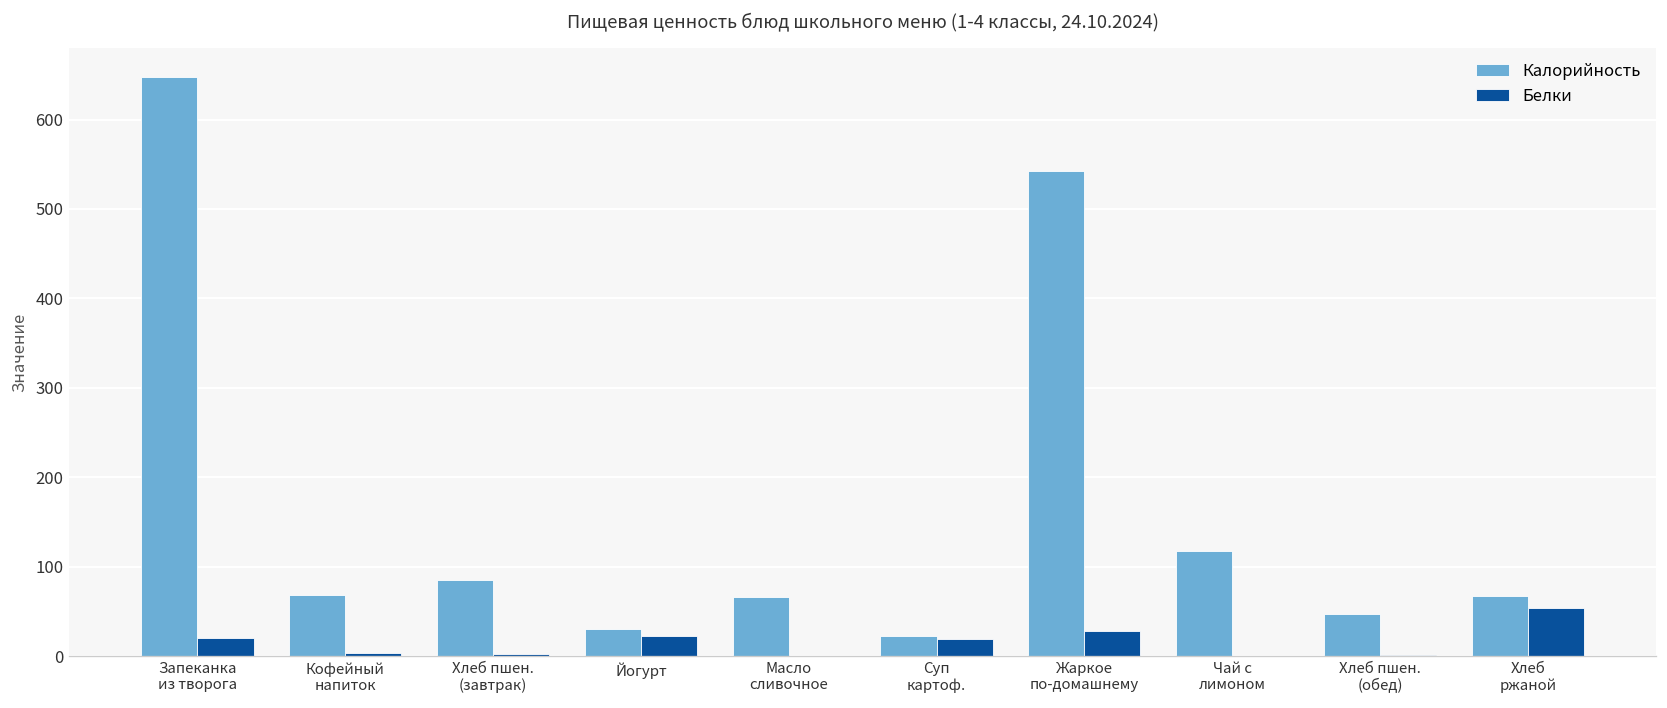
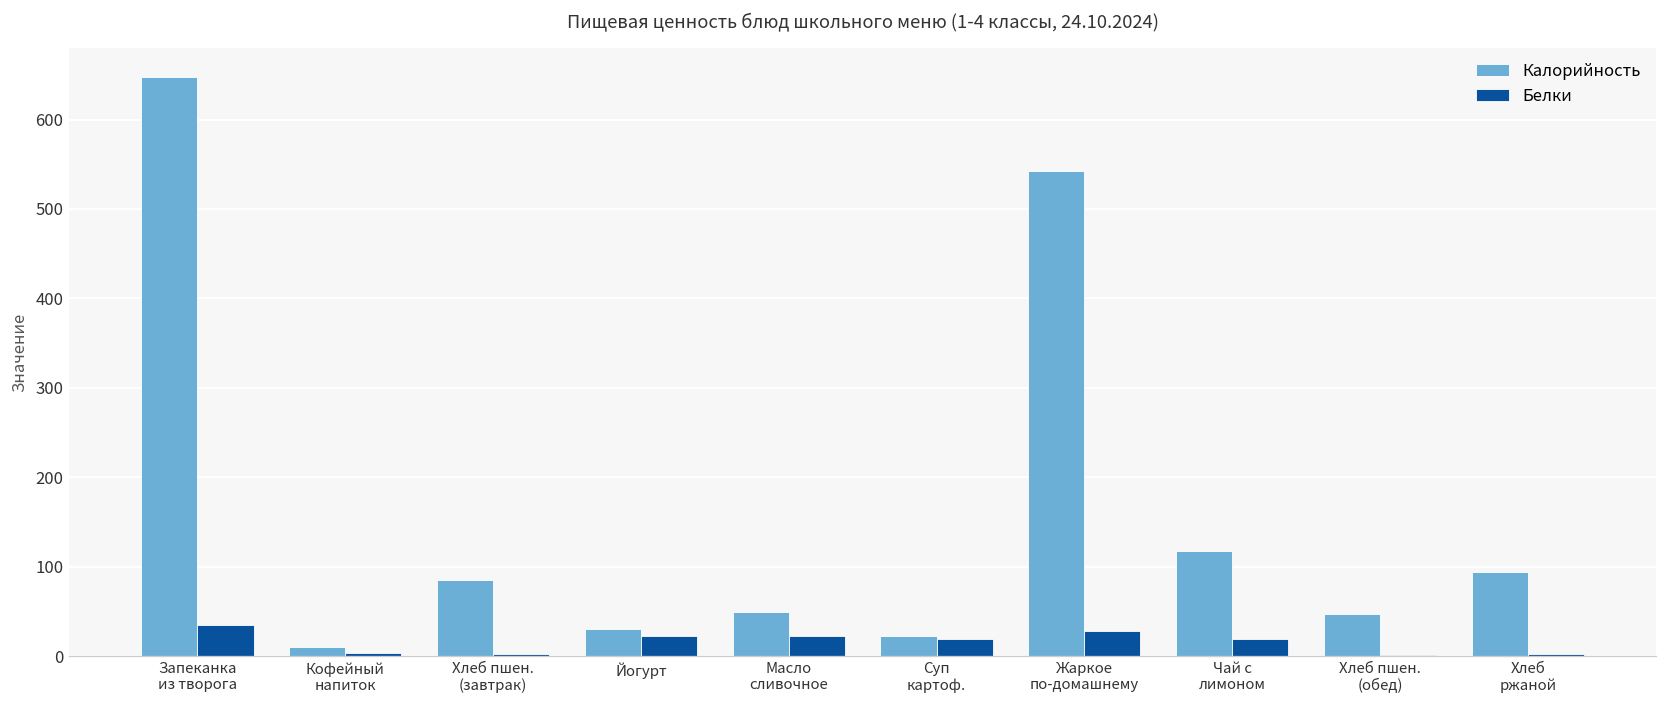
Белки, Запеканка из творога: 20 -> 40
Калорийность, Кофейный напиток: 70 -> 10
Калорийность, Масло сливочное: 70 -> 50
Белки, Масло сливочное: 0 -> 20
Белки, Чай с лимоном: 0 -> 20
Калорийность, Хлеб ржаной: 70 -> 90
Белки, Хлеб ржаной: 50 -> 0
